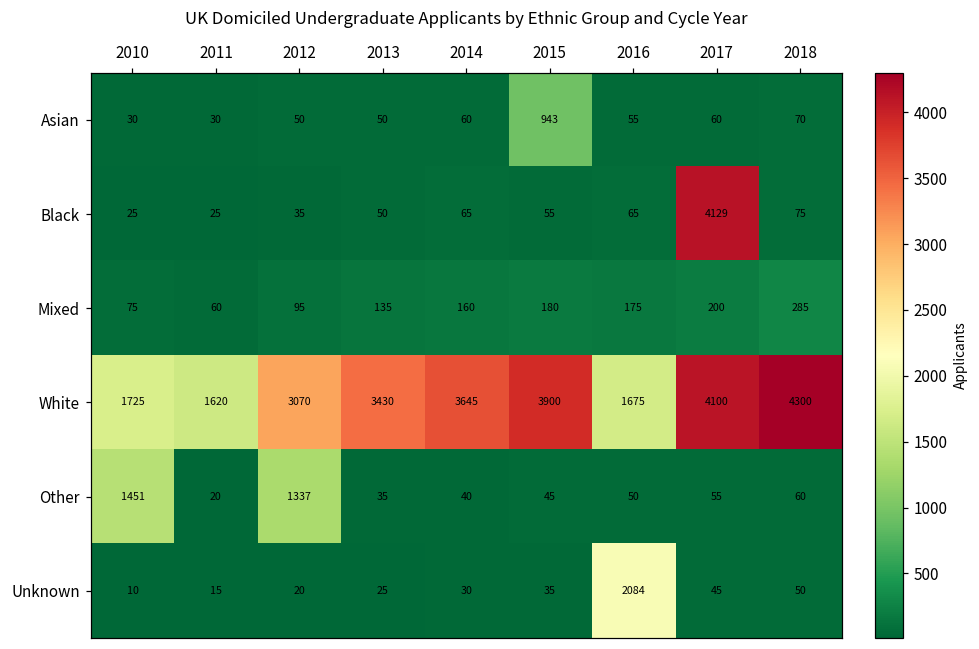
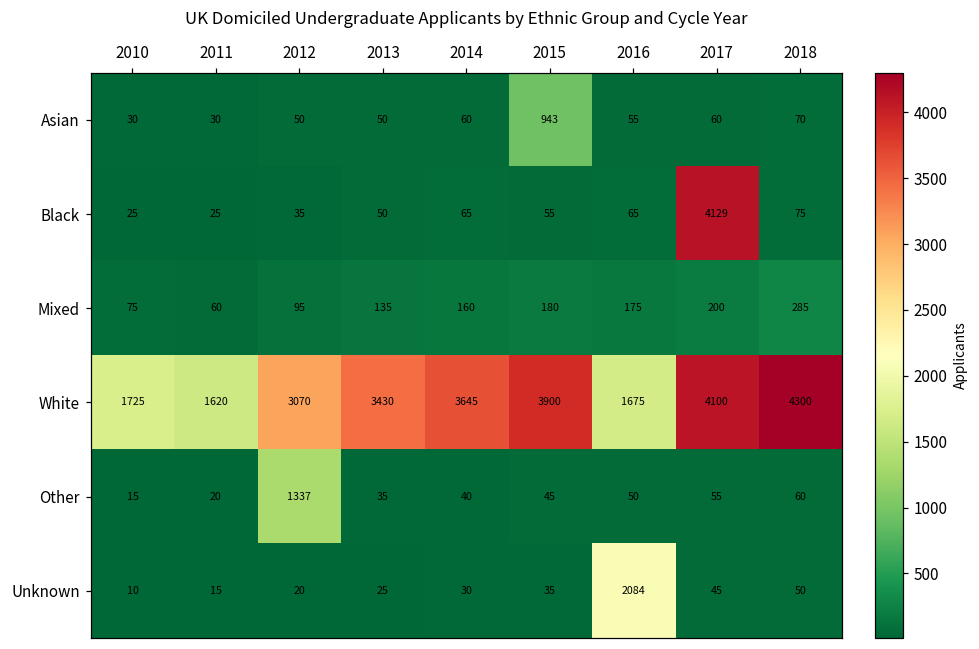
Other, 2010: 1451 -> 15
